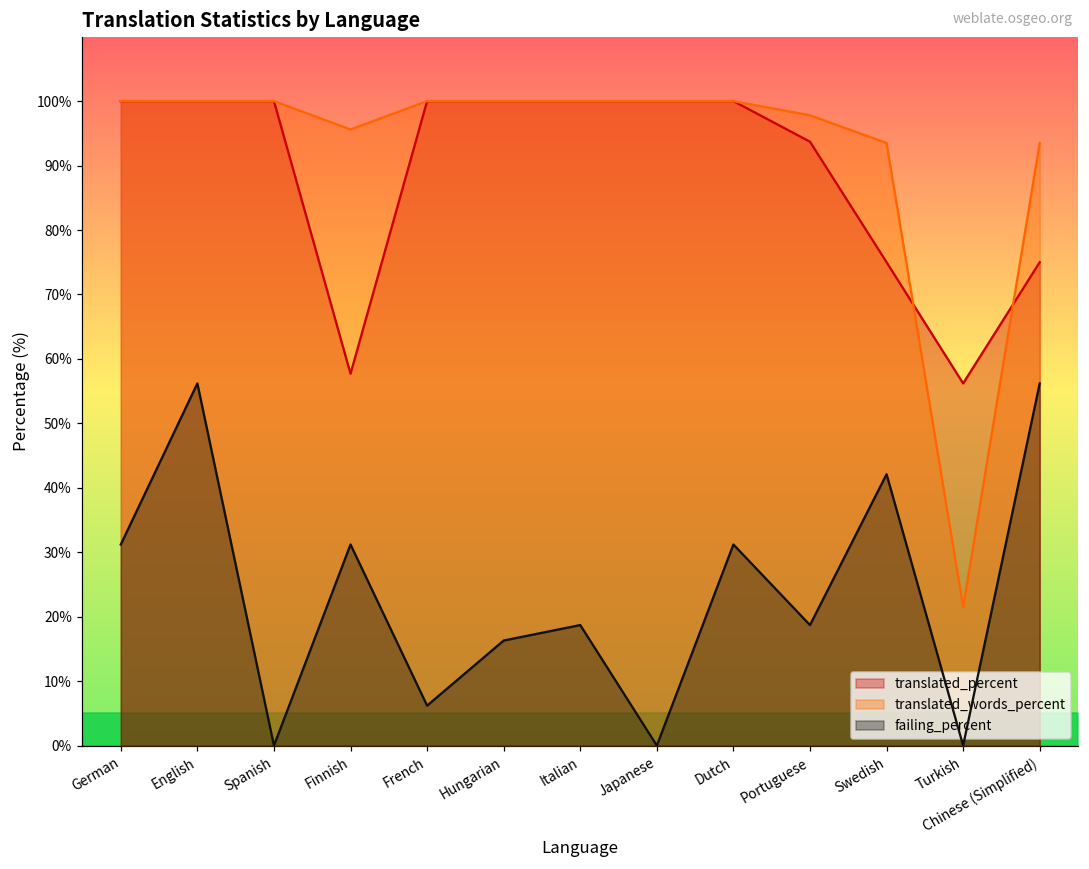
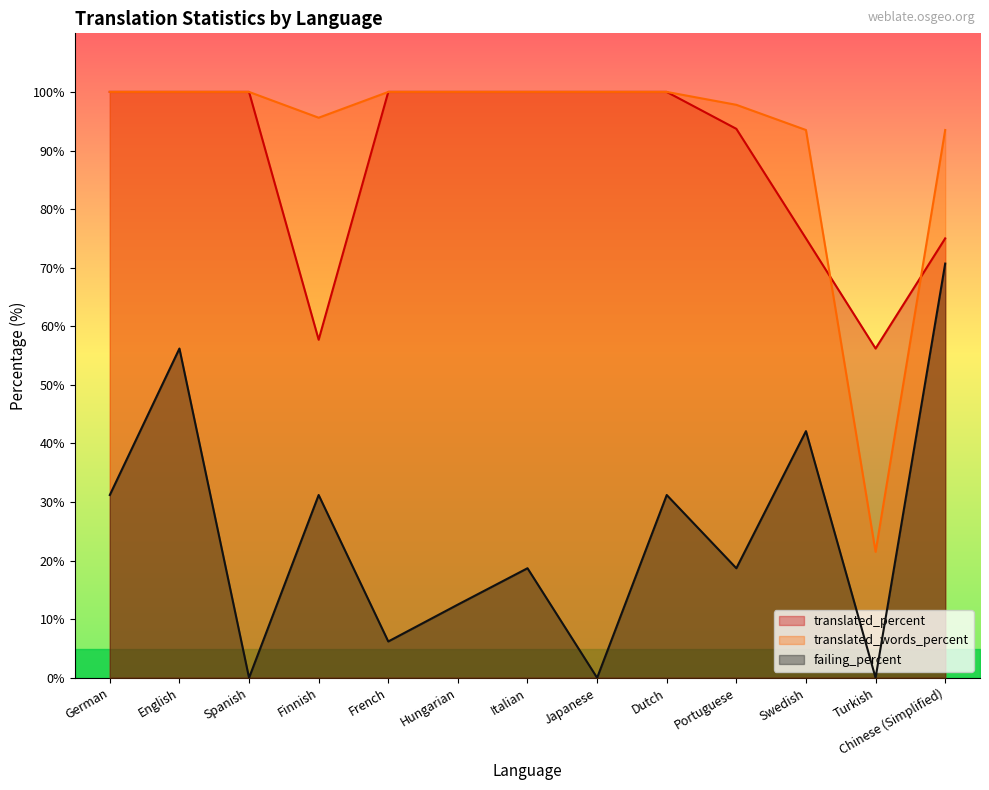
failing_percent, Hungarian: 16% -> 13%
failing_percent, Chinese (Simplified): 56% -> 71%
